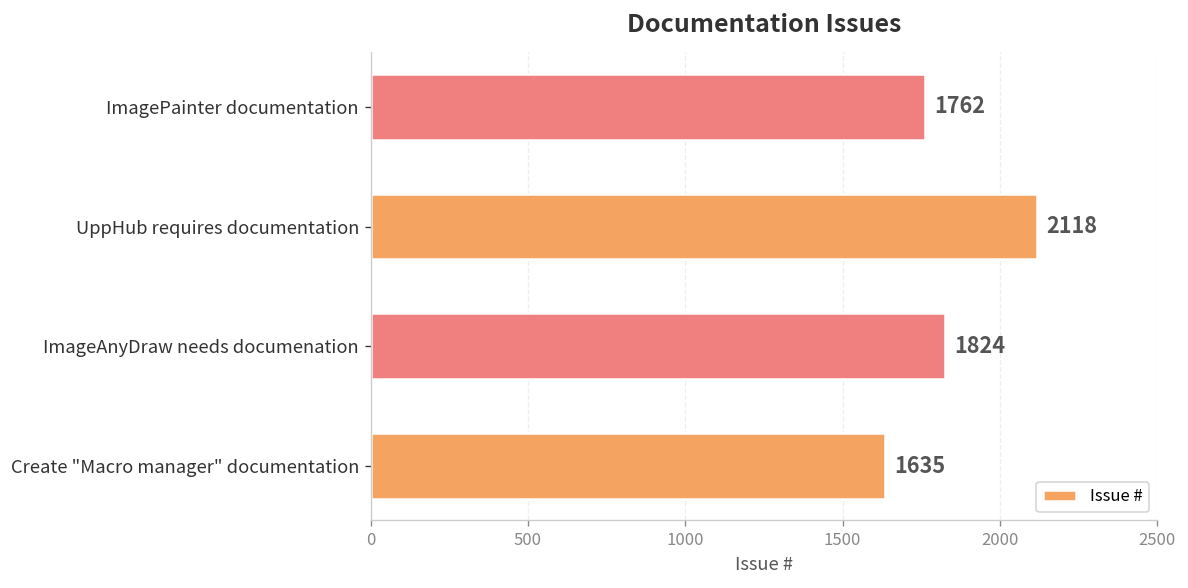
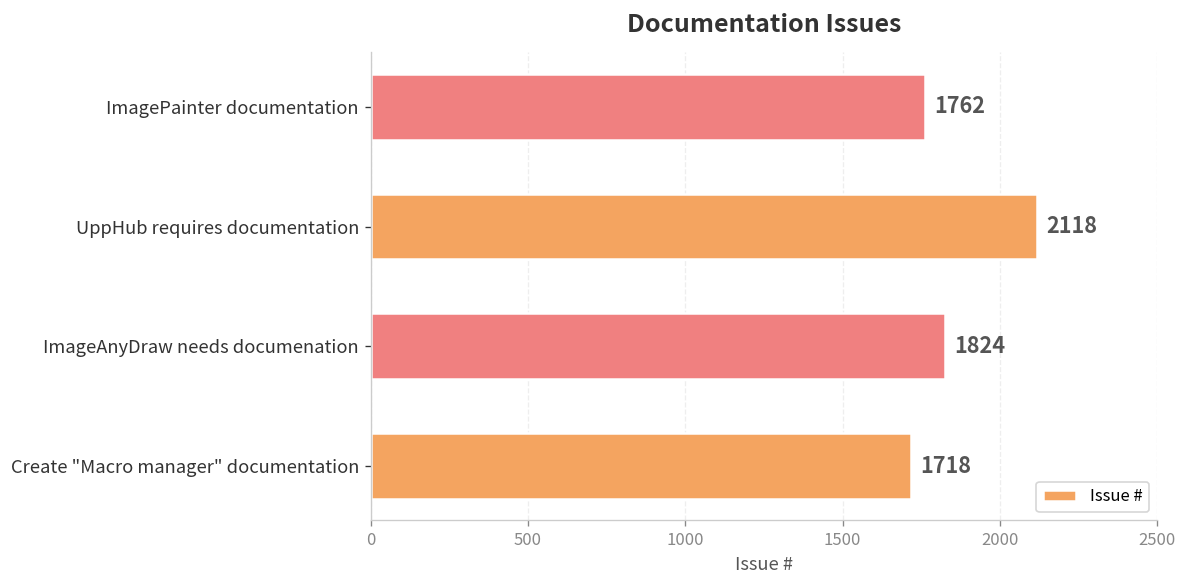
Create "Macro manager" documentation: 1635 -> 1718
